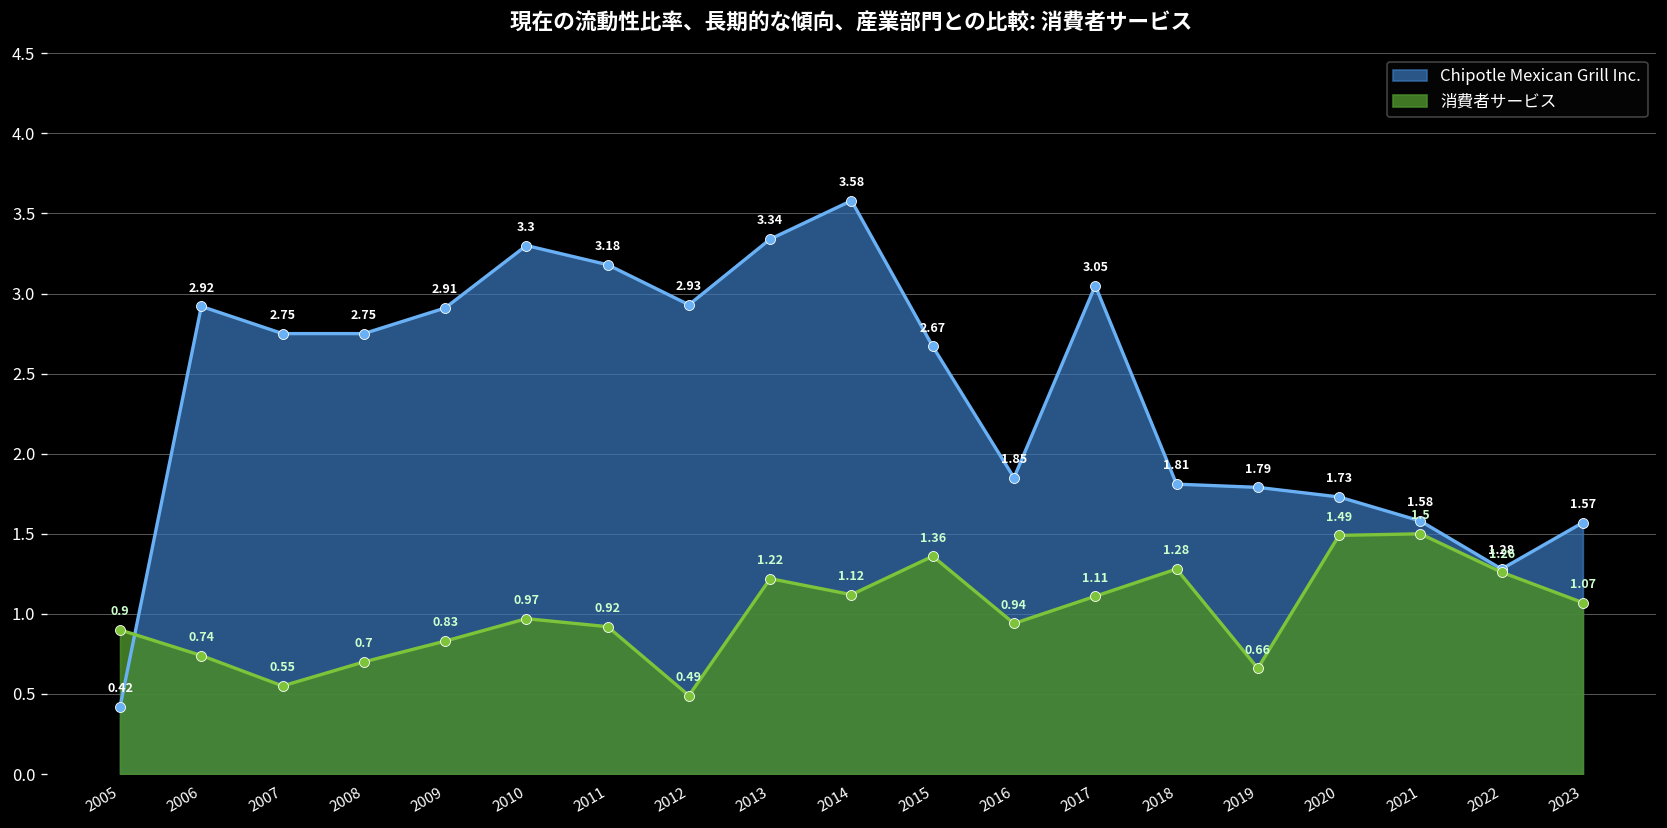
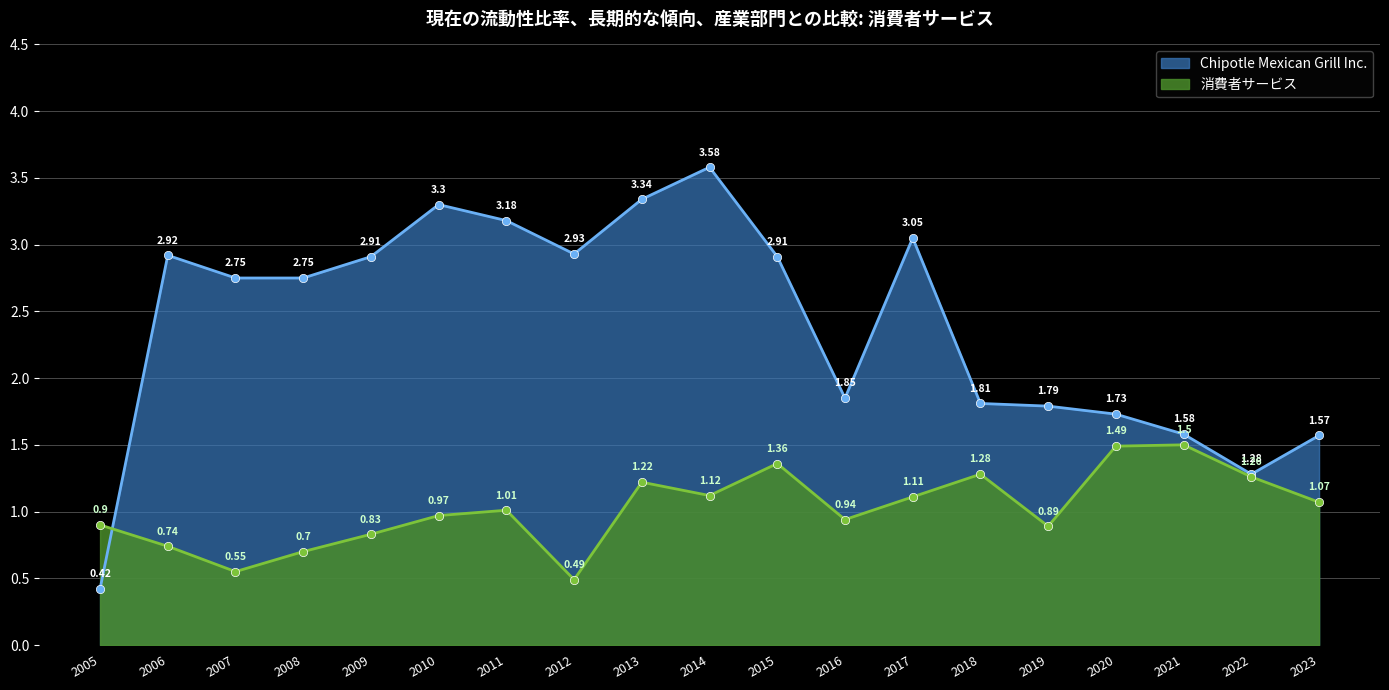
消費者サービス, 2011: 0.92 -> 1.01
Chipotle Mexican Grill Inc., 2015: 2.67 -> 2.91
消費者サービス, 2019: 0.66 -> 0.89
